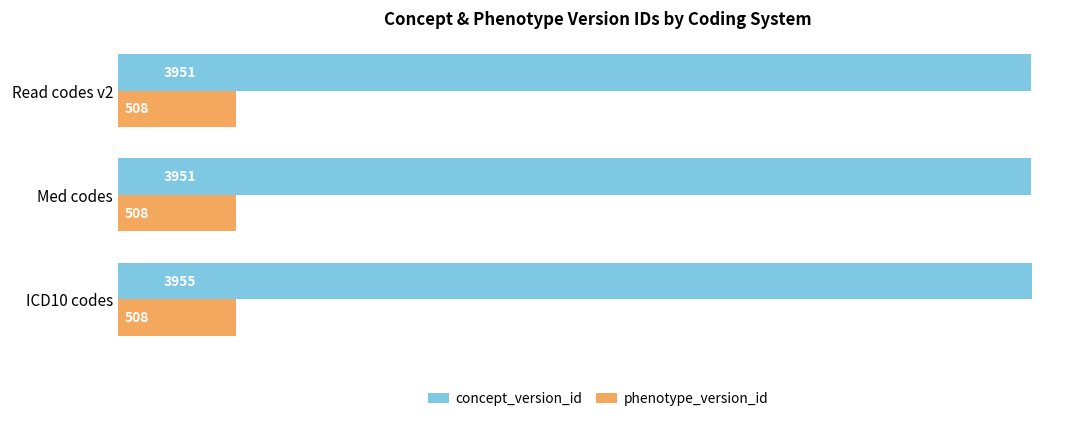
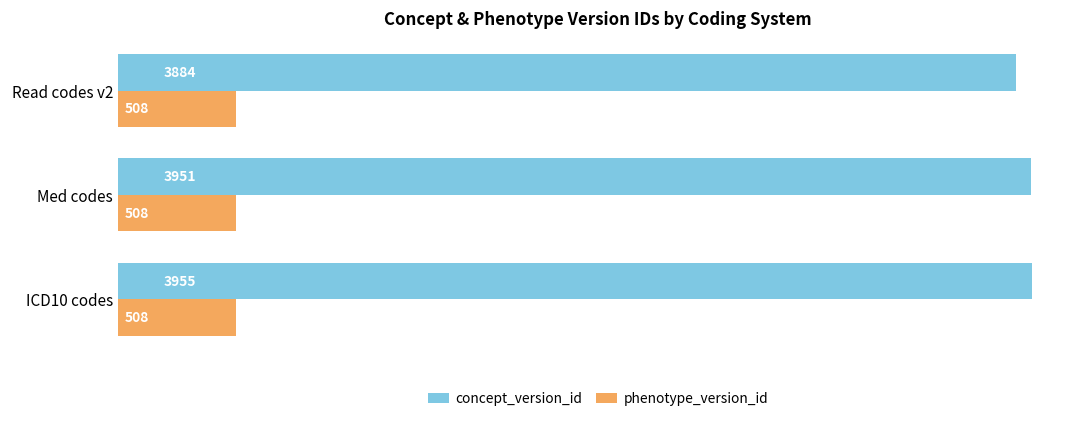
concept_version_id, Read codes v2: 3951 -> 3884
